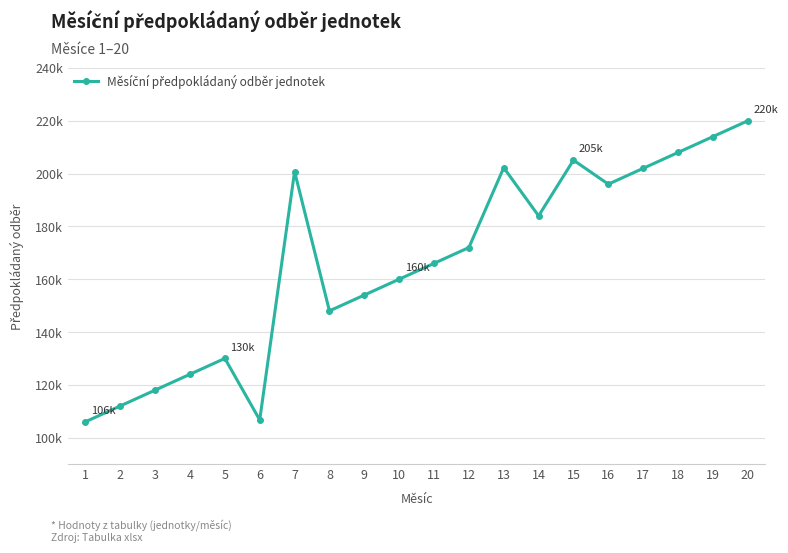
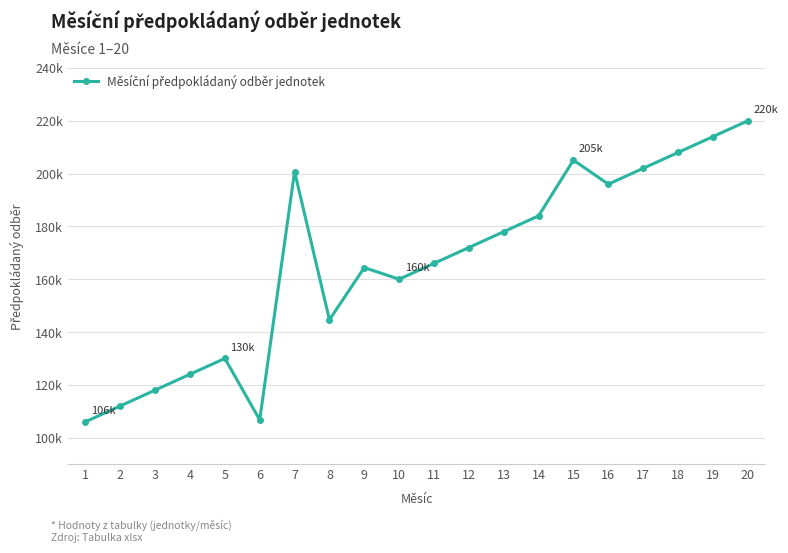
8: 148000 -> 145000
9: 154000 -> 164000
13: 202000 -> 178000
